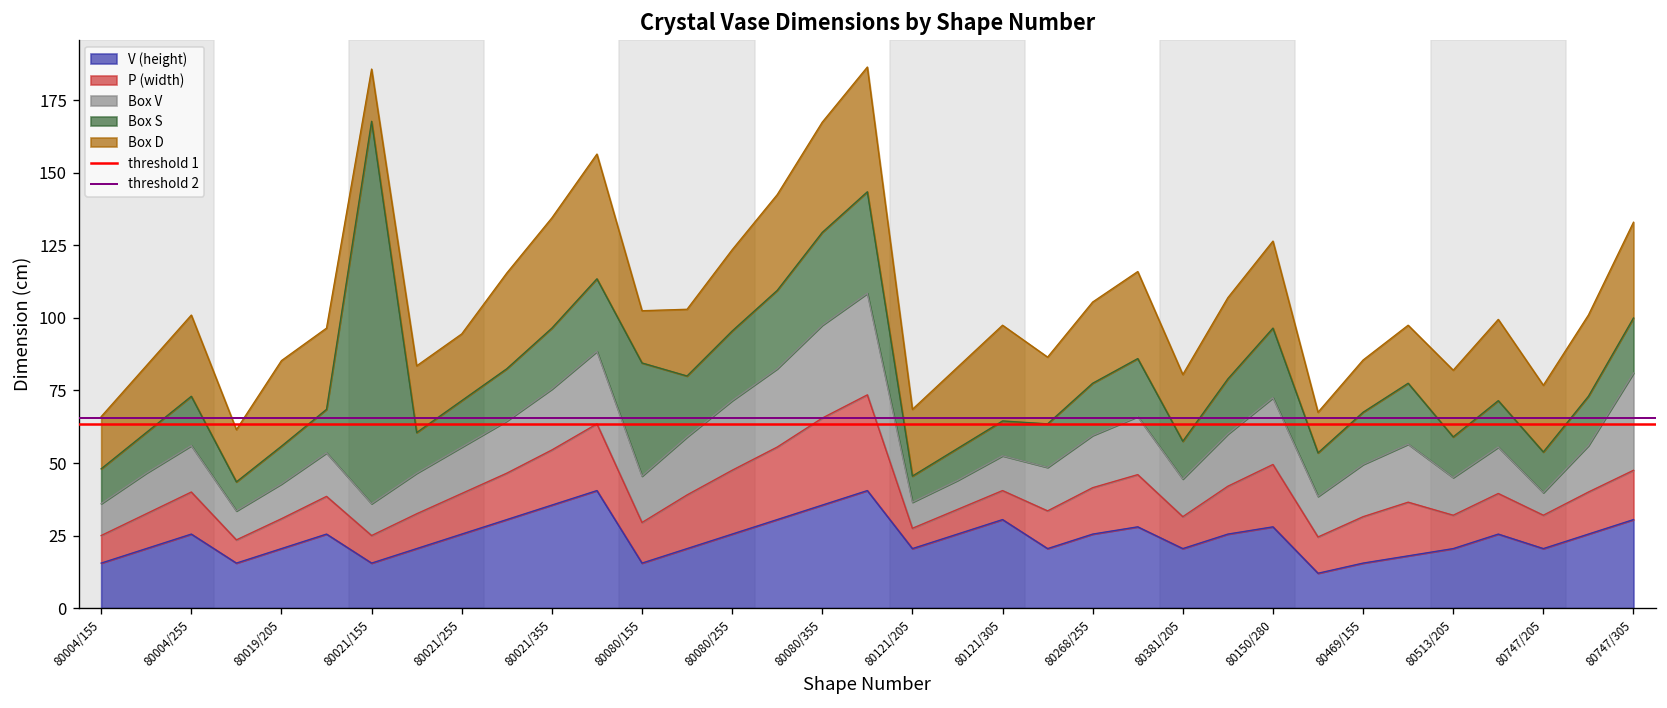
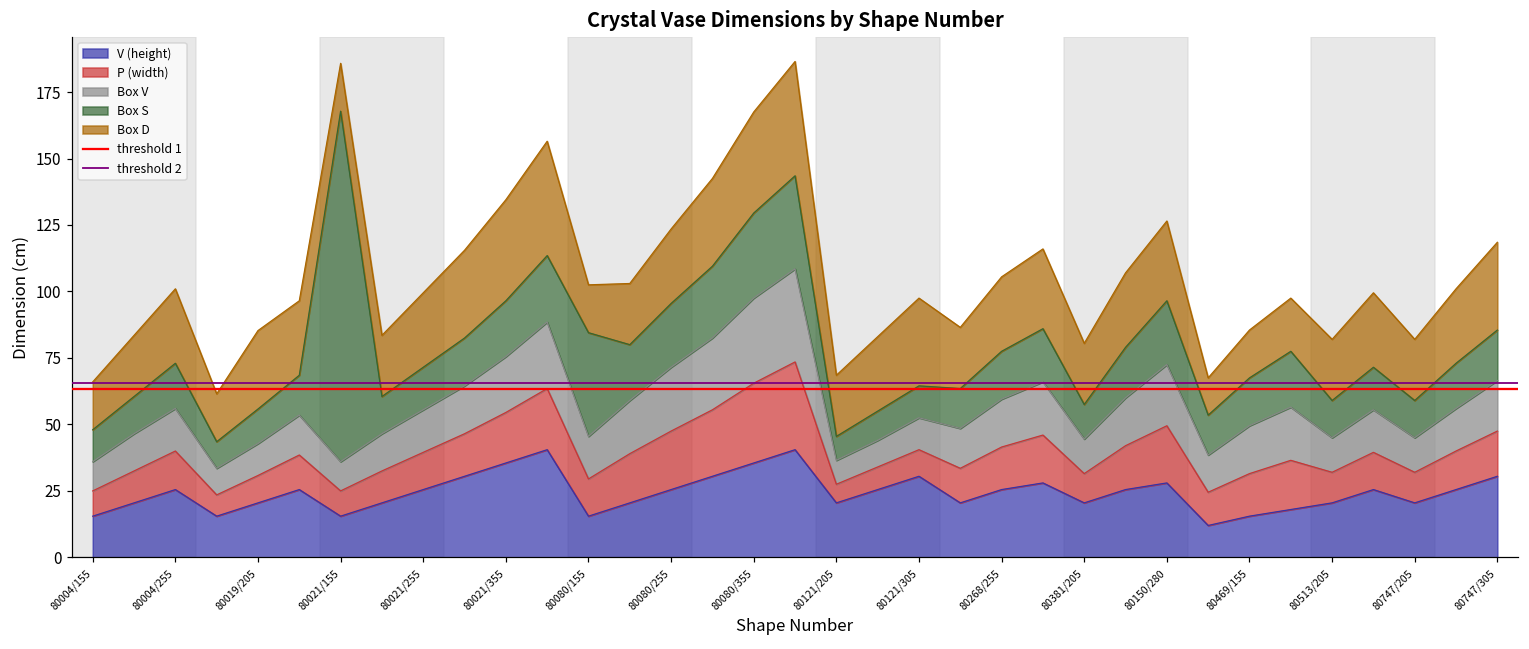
Box D, 80021/255: 23 -> 28
Box V, 80747/205: 8 -> 13
Box V, 80747/305: 34 -> 19
